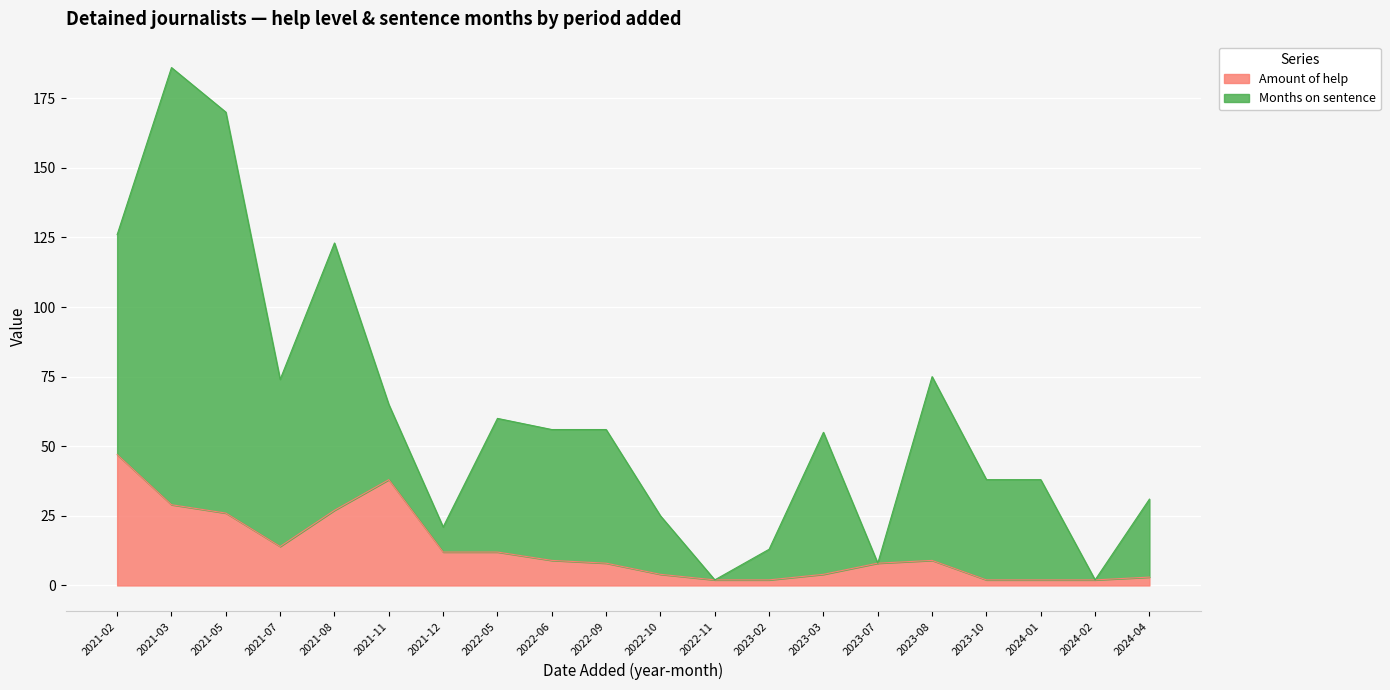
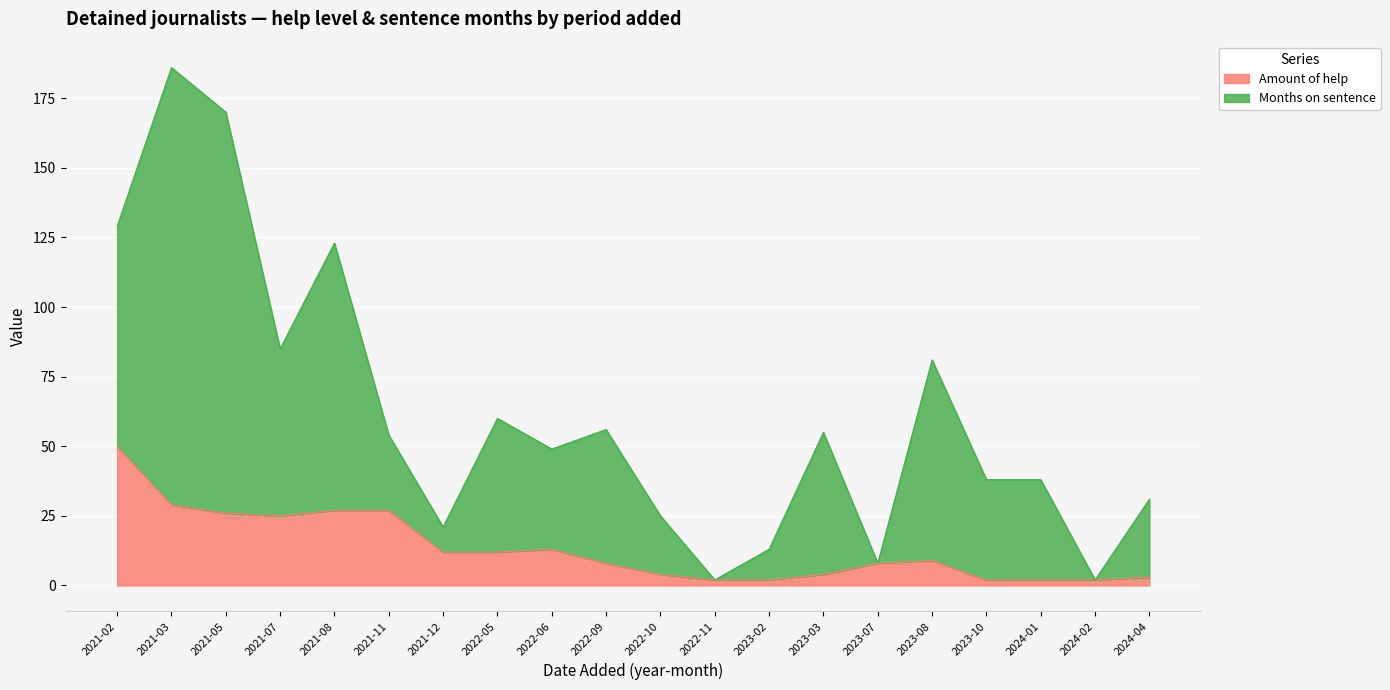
Amount of help, 2021-02: 47 -> 50
Amount of help, 2021-07: 14 -> 25
Amount of help, 2021-11: 38 -> 27
Amount of help, 2022-06: 9 -> 13
Months on sentence, 2022-06: 47 -> 36
Months on sentence, 2023-08: 66 -> 72
